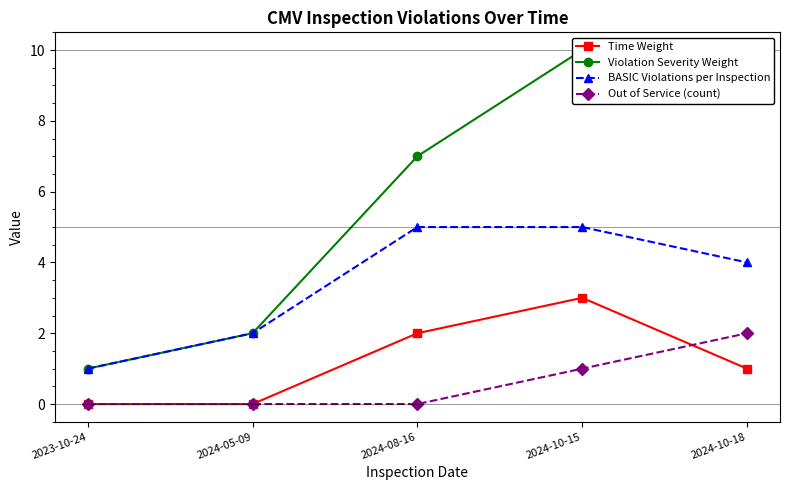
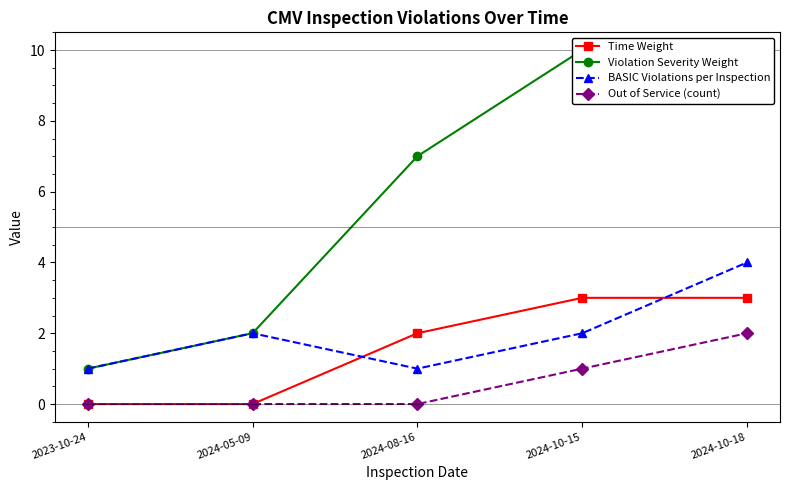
BASIC Violations per Inspection, 2024-08-16: 5 -> 1
BASIC Violations per Inspection, 2024-10-15: 5 -> 2
Time Weight, 2024-10-18: 1 -> 3
